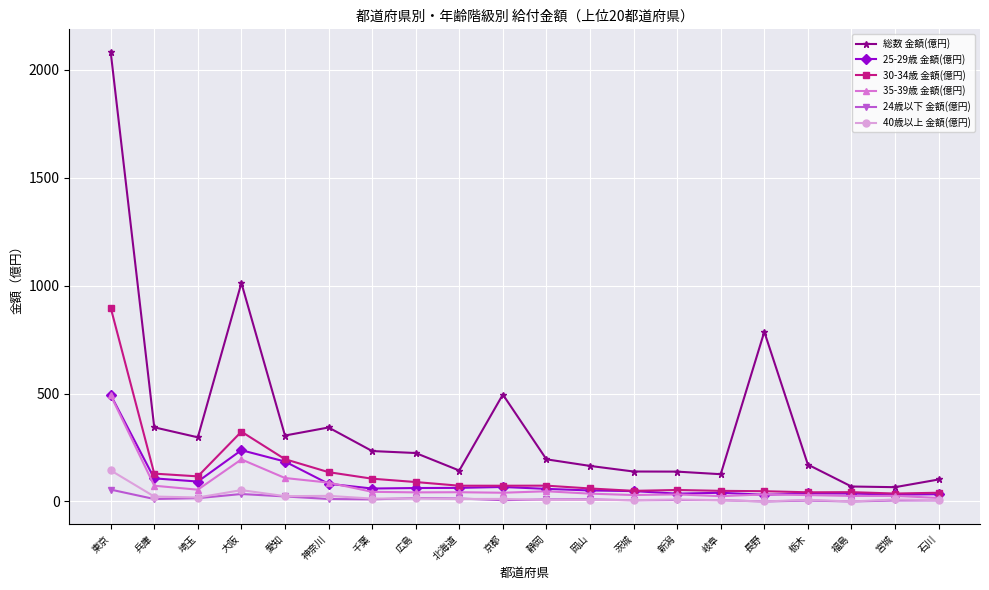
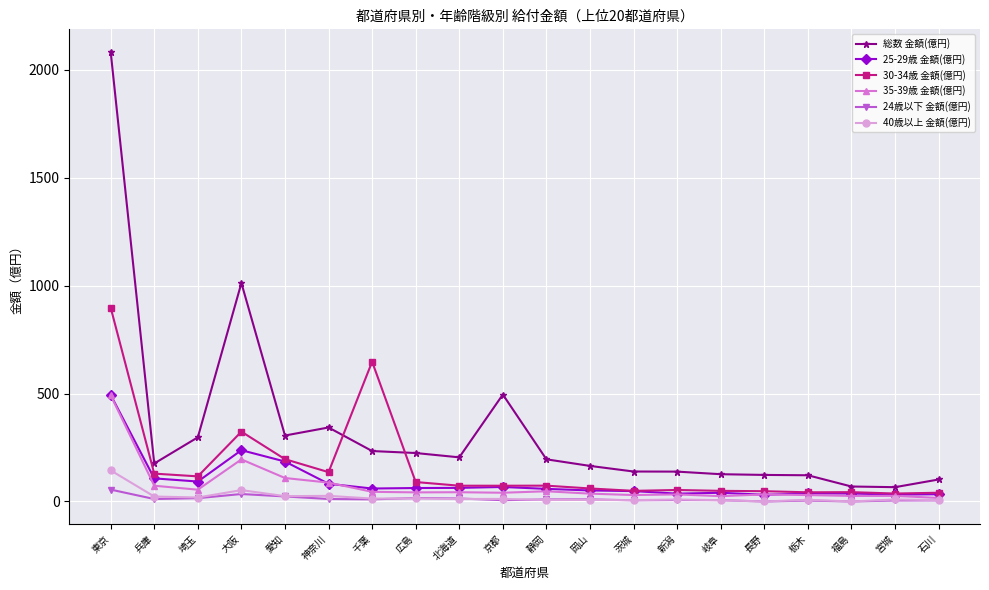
総数 金額(億円), 兵庫: 340 -> 180
30-34歳 金額(億円), 千葉: 110 -> 650
総数 金額(億円), 北海道: 140 -> 200
総数 金額(億円), 長野: 790 -> 120
総数 金額(億円), 栃木: 170 -> 120
